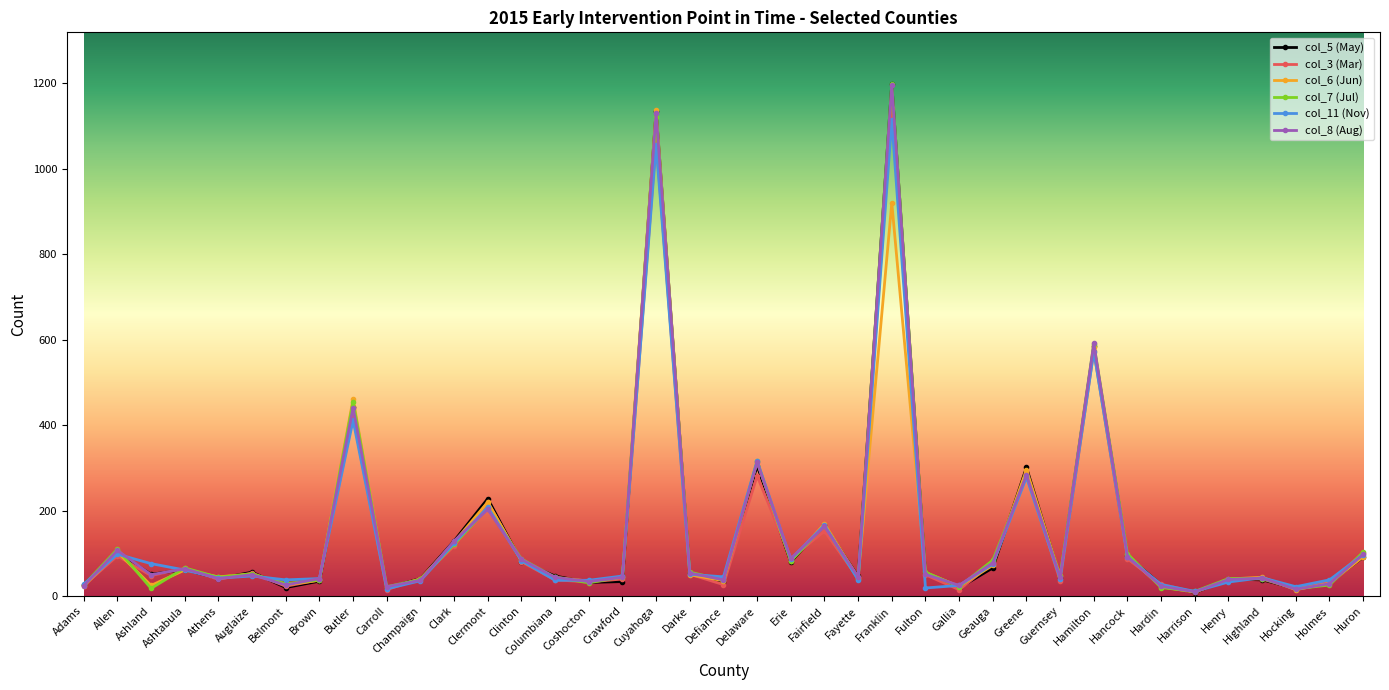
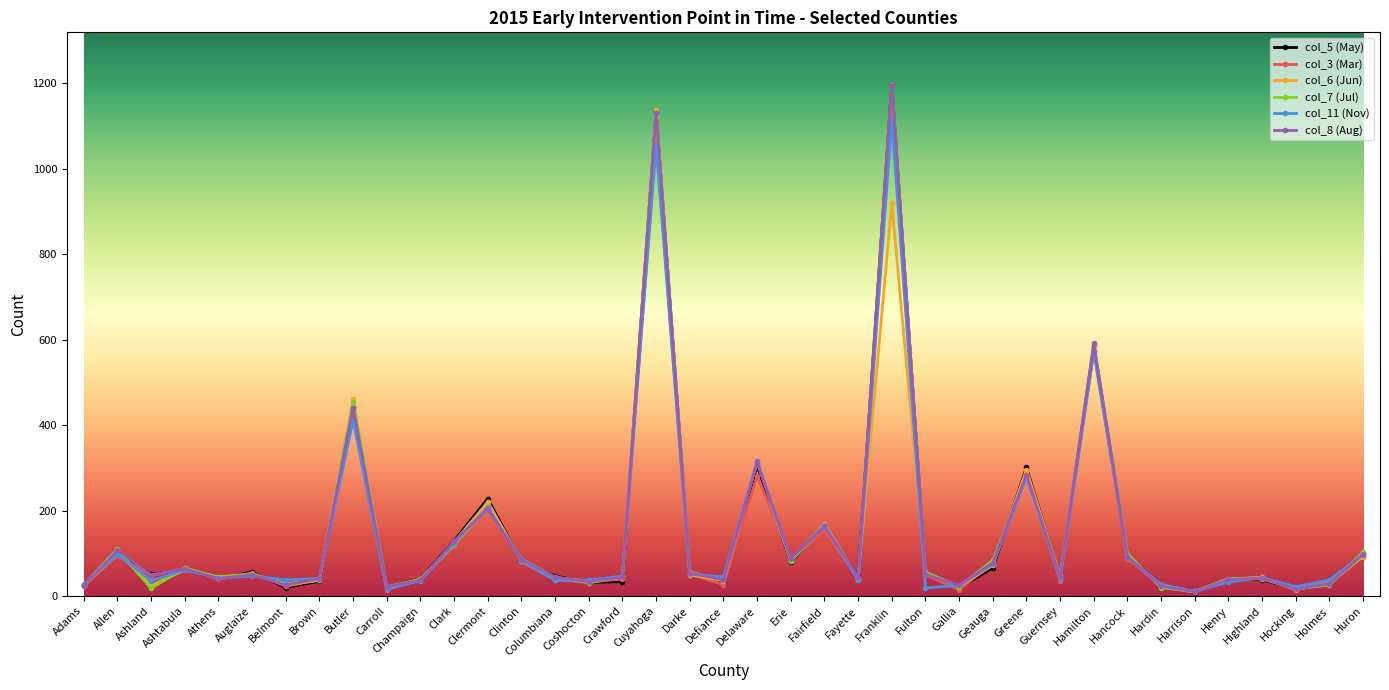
col_11 (Nov), Ashland: 80 -> 40
